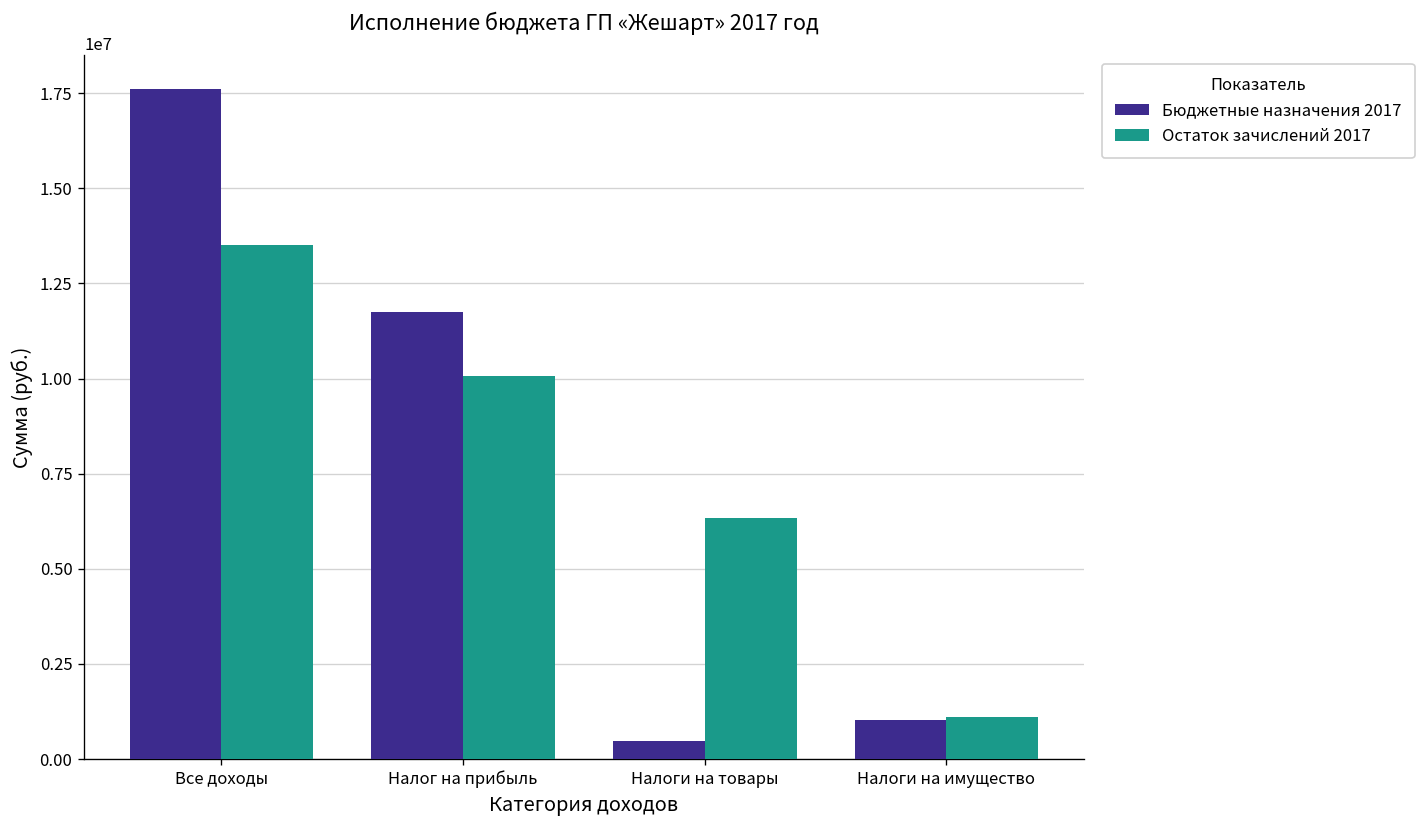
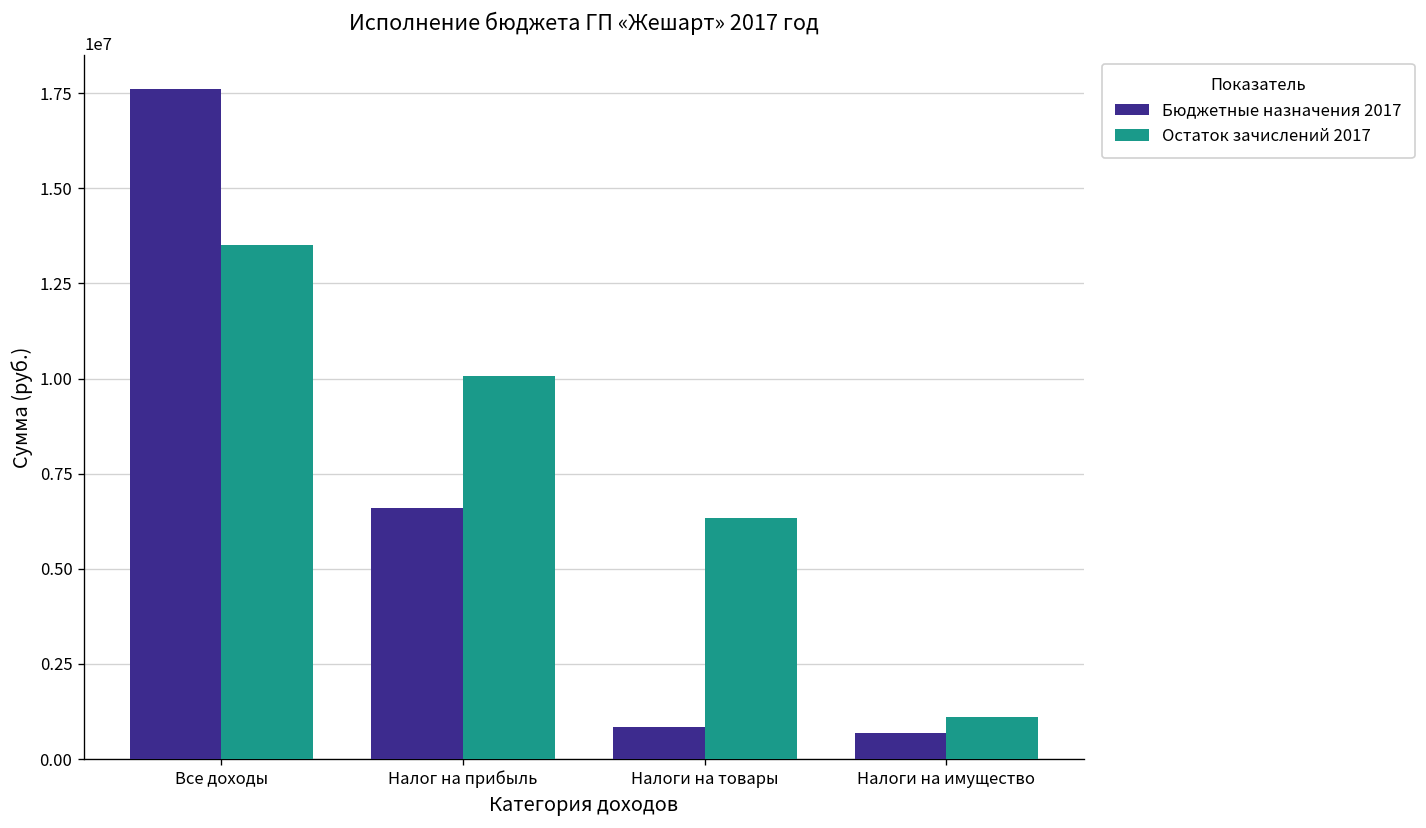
Бюджетные назначения 2017, Налог на прибыль: 11800000 -> 6600000
Бюджетные назначения 2017, Налоги на товары: 500000 -> 800000
Бюджетные назначения 2017, Налоги на имущество: 1000000 -> 700000
